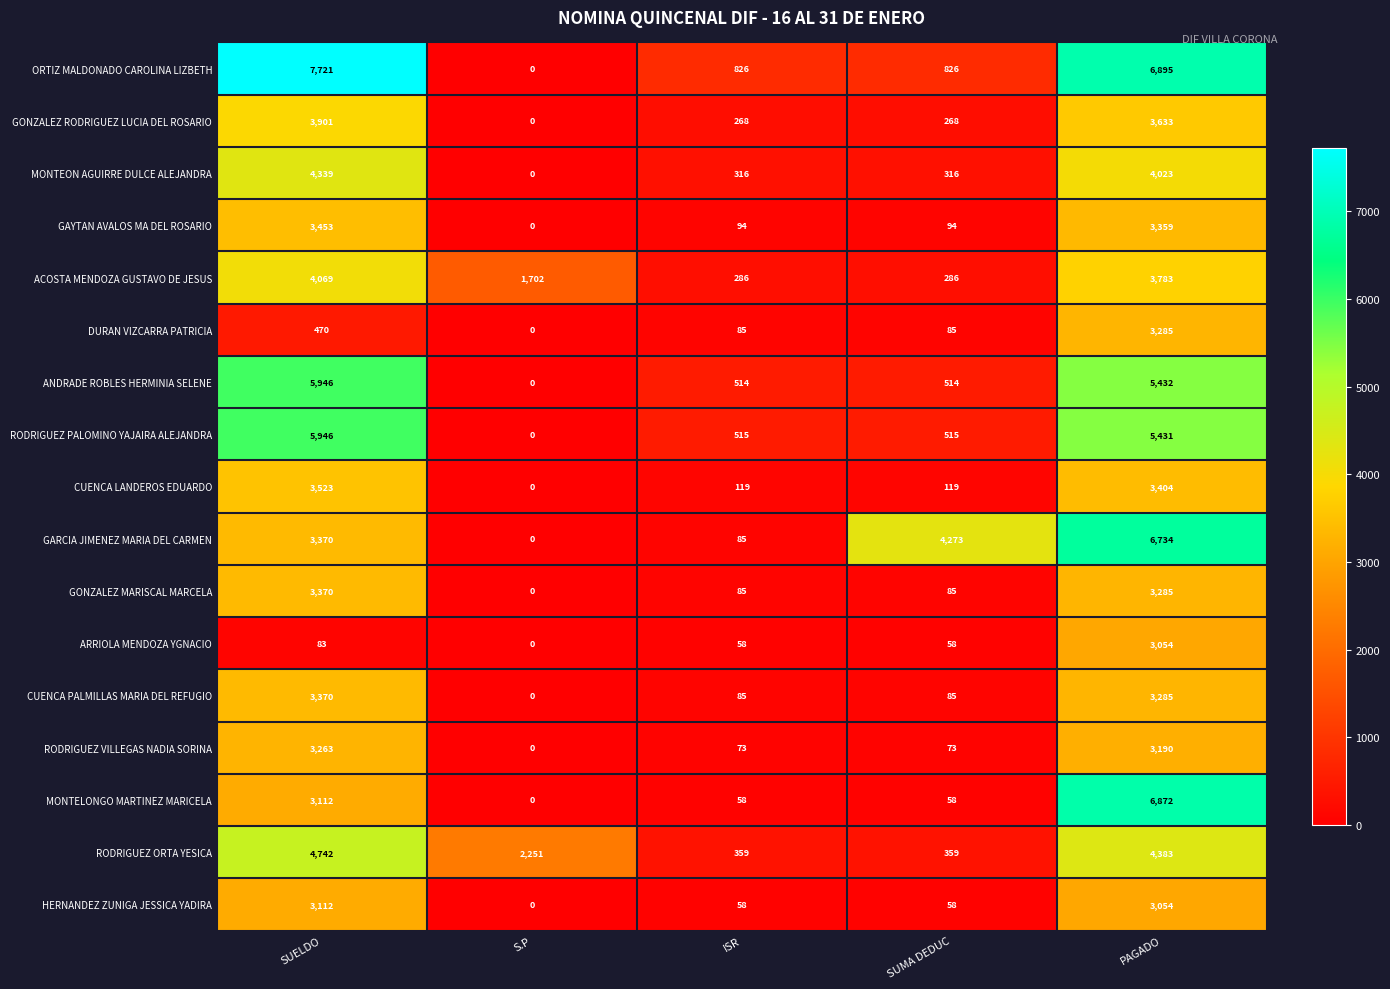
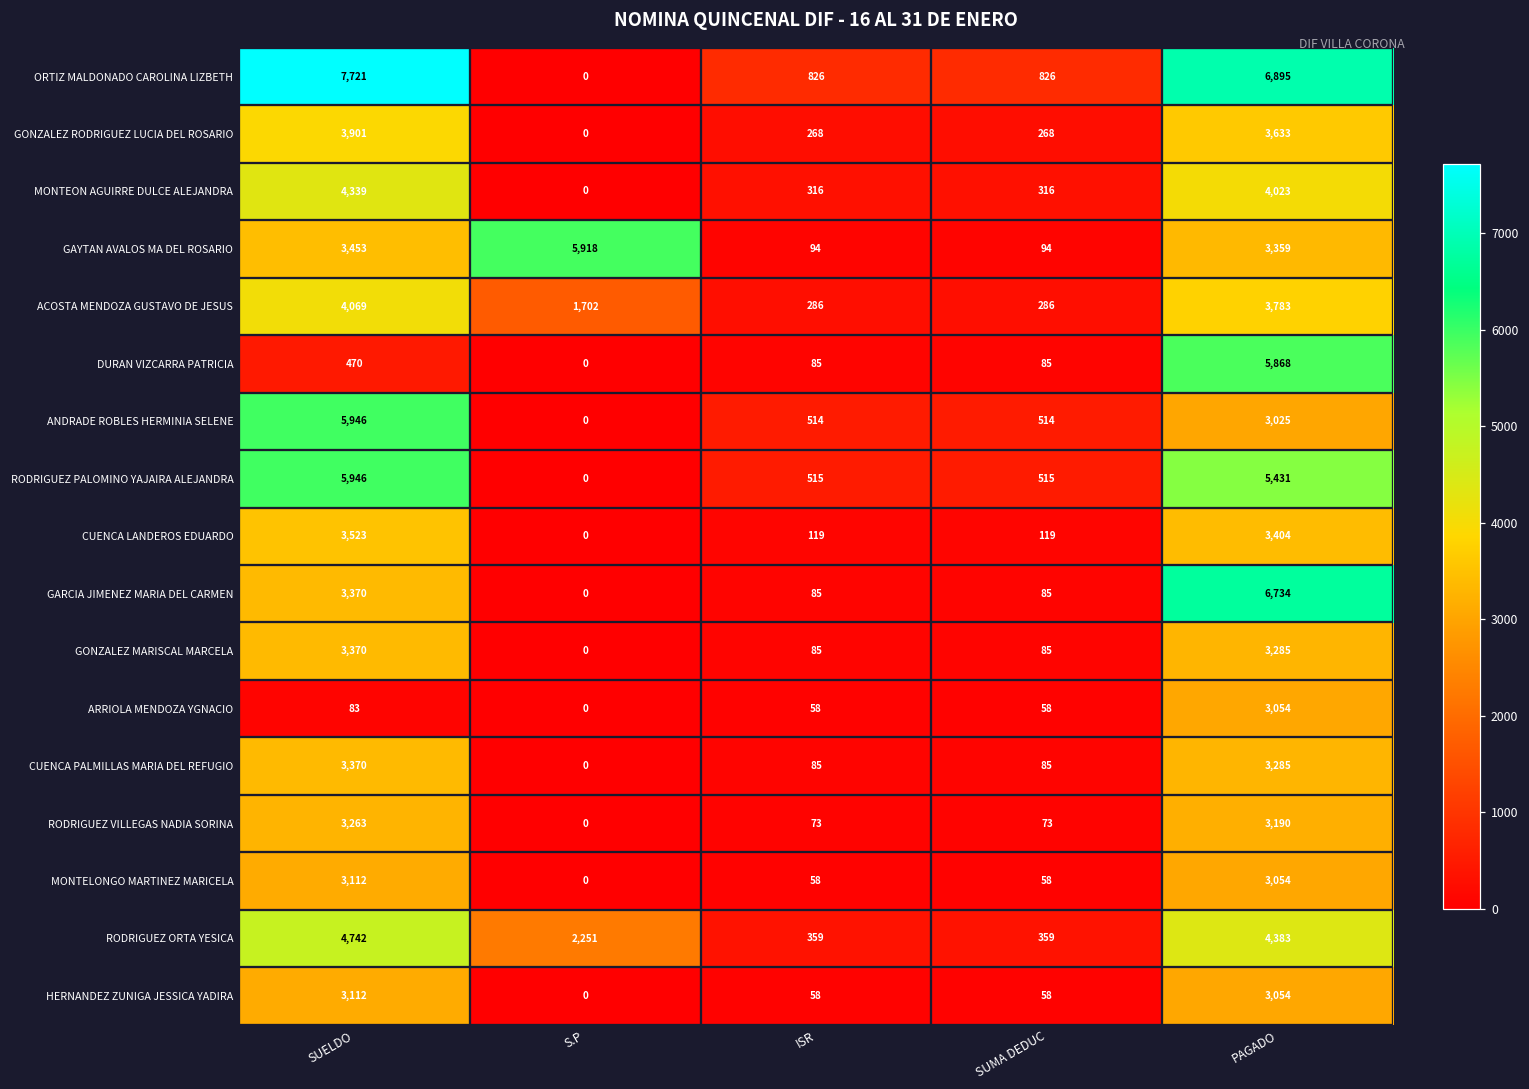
GAYTAN AVALOS MA DEL ROSARIO, S.P: 0 -> 5,918
DURAN VIZCARRA PATRICIA, PAGADO: 3,285 -> 5,868
ANDRADE ROBLES HERMINIA SELENE, PAGADO: 5,432 -> 3,025
GARCIA JIMENEZ MARIA DEL CARMEN, SUMA DEDUC: 4,273 -> 85
MONTELONGO MARTINEZ MARICELA, PAGADO: 6,872 -> 3,054
